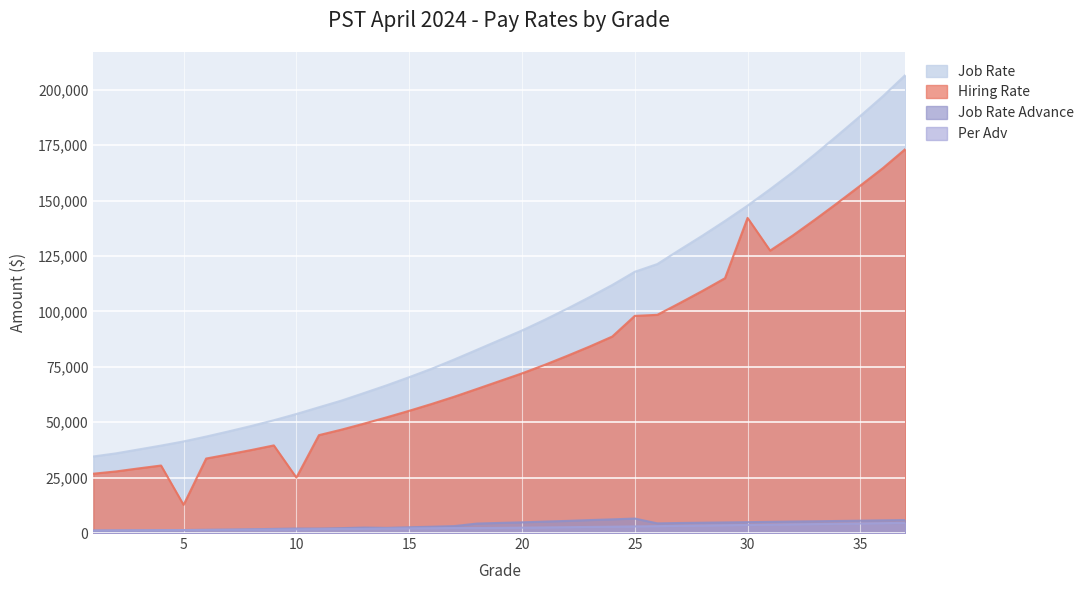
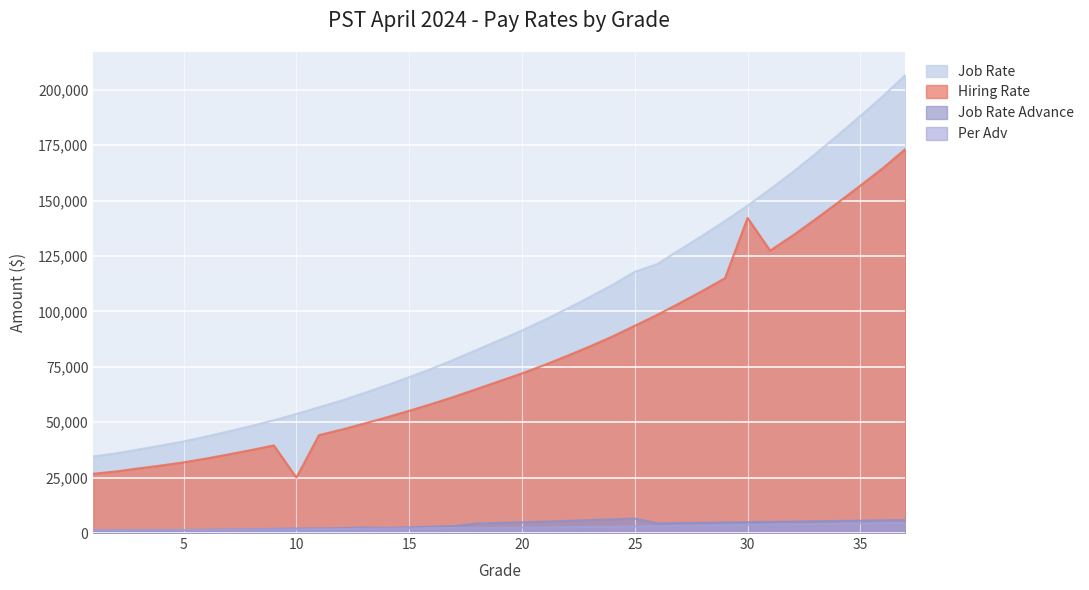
Hiring Rate, 5: 13,000 -> 32,000
Hiring Rate, 25: 98,000 -> 94,000
